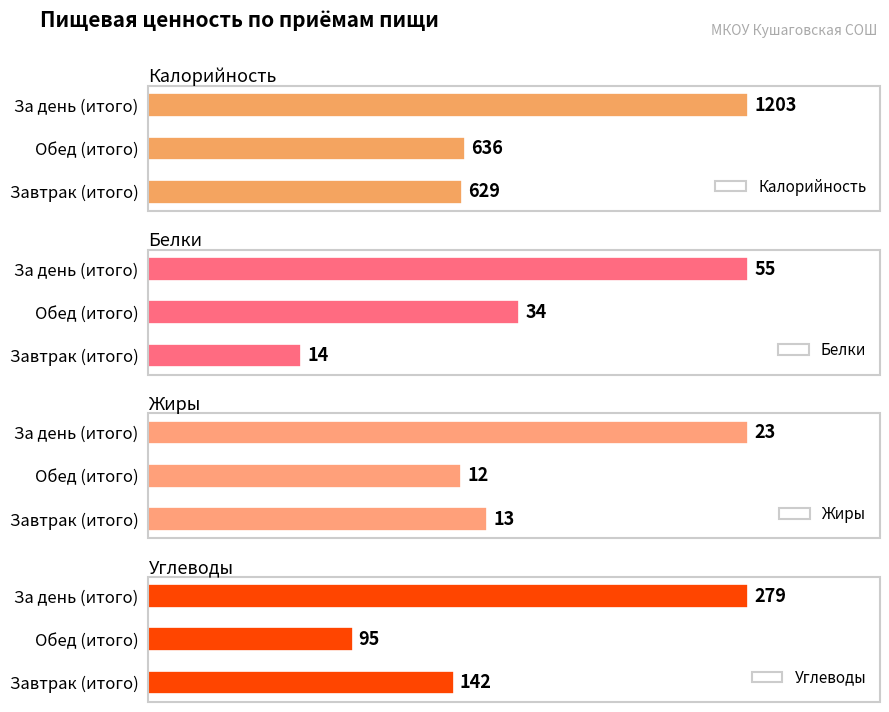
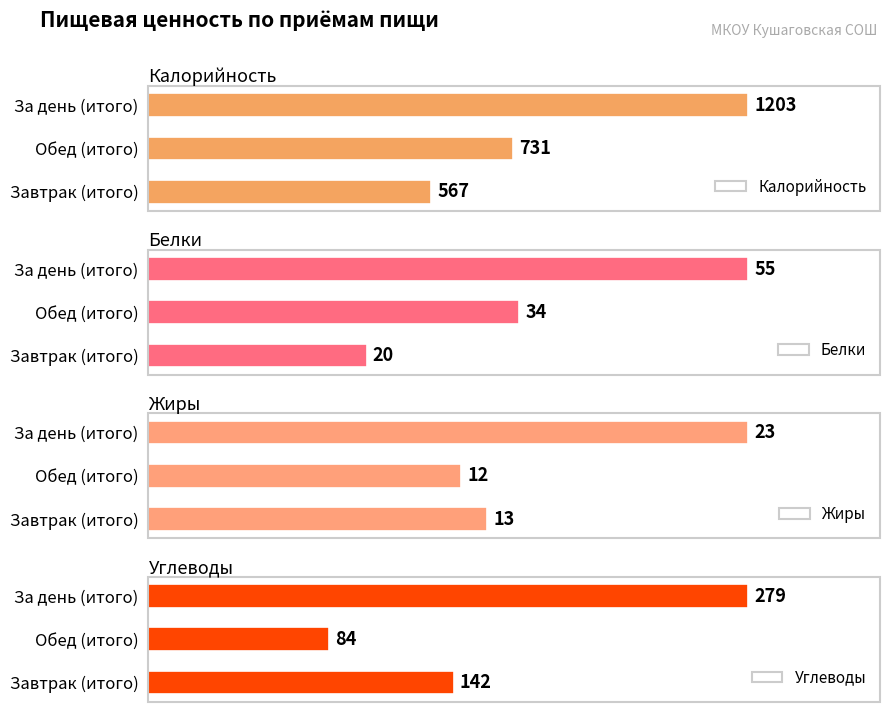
Калорийность, Обед (итого): 636 -> 731
Калорийность, Завтрак (итого): 629 -> 567
Белки, Завтрак (итого): 14 -> 20
Углеводы, Обед (итого): 95 -> 84
